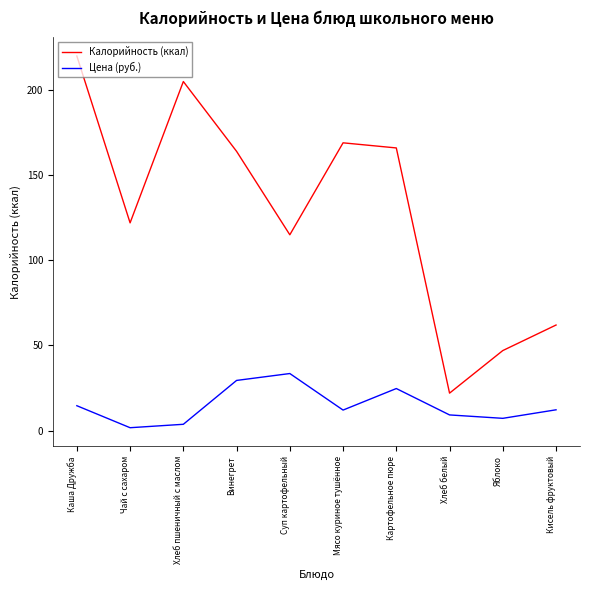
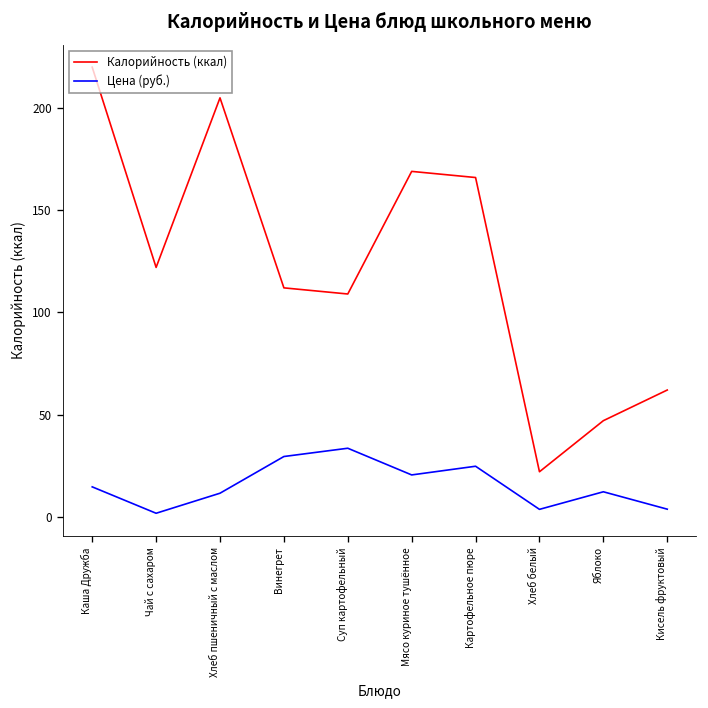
Цена (руб.), Хлеб пшеничный с маслом: 4 -> 12
Калорийность (ккал), Винегрет: 164 -> 112
Калорийность (ккал), Суп картофельный: 115 -> 109
Цена (руб.), Мясо куриное тушённое: 12 -> 20
Цена (руб.), Хлеб белый: 9 -> 4
Цена (руб.), Яблоко: 7 -> 12
Цена (руб.), Кисель фруктовый: 12 -> 4
